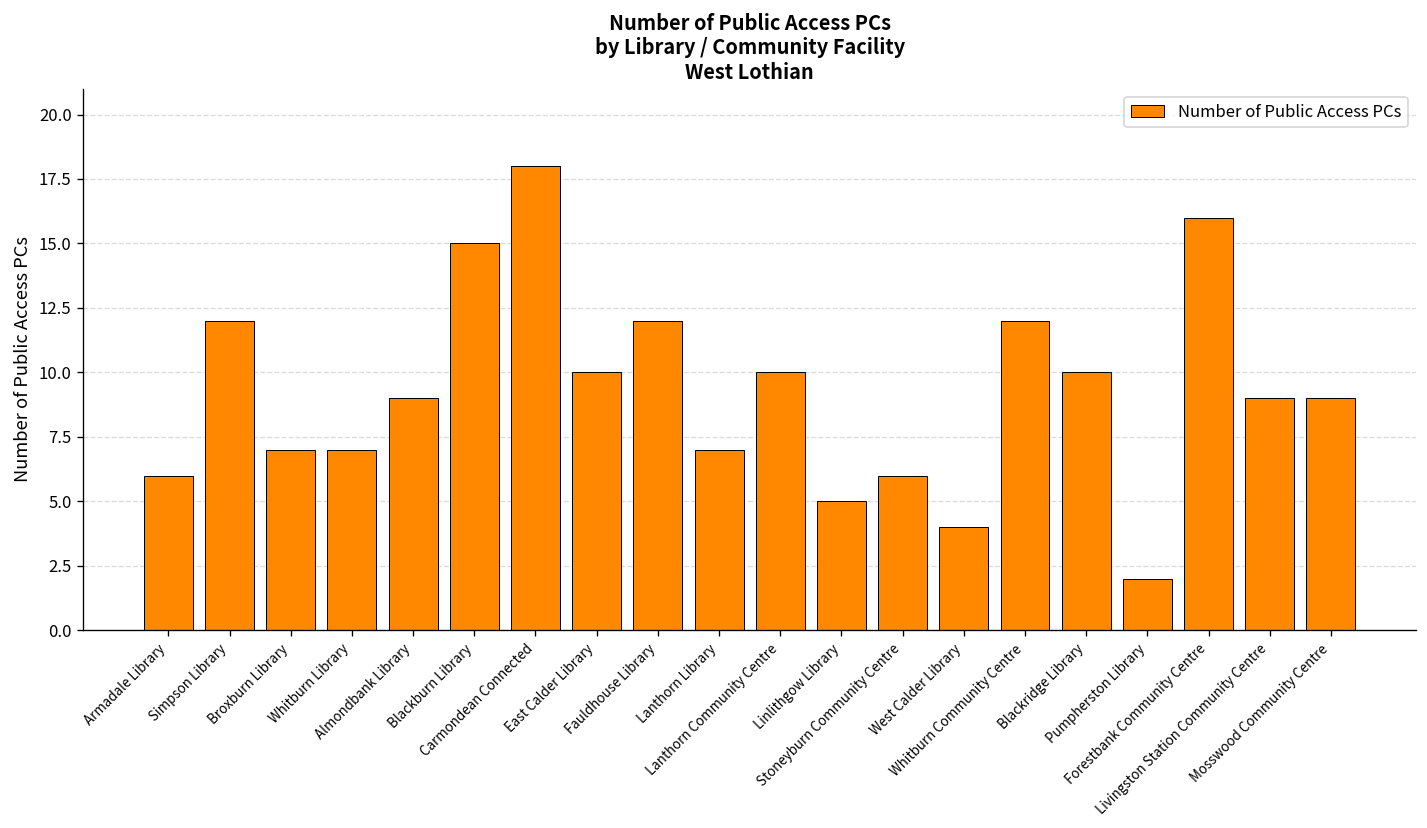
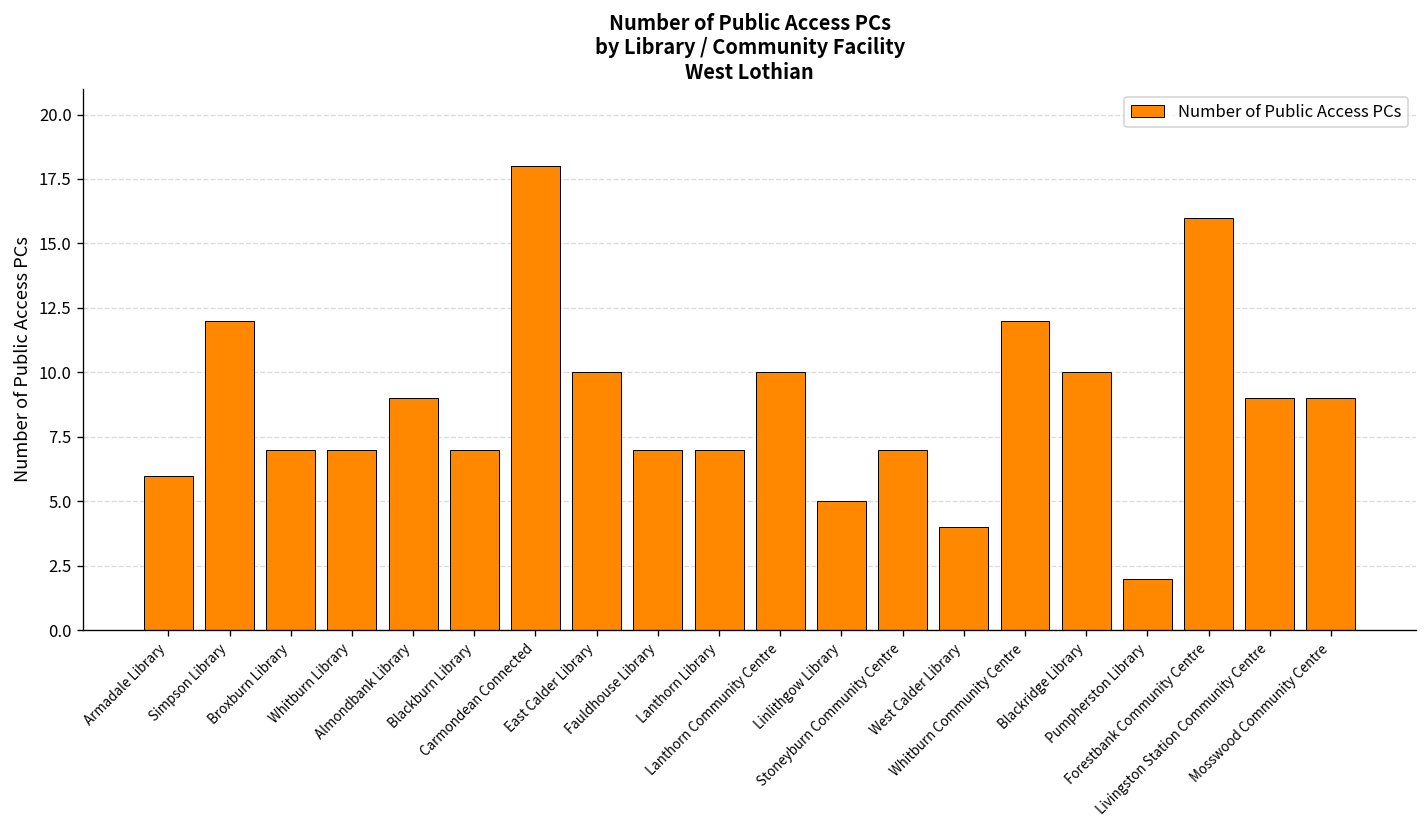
Blackburn Library: 15 -> 7
Fauldhouse Library: 12 -> 7
Stoneyburn Community Centre: 6 -> 7
